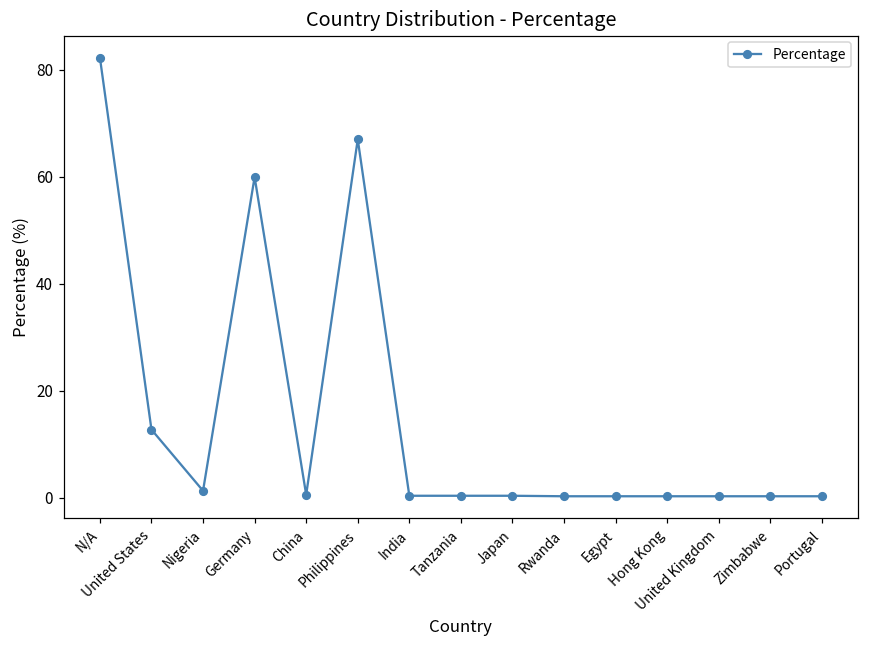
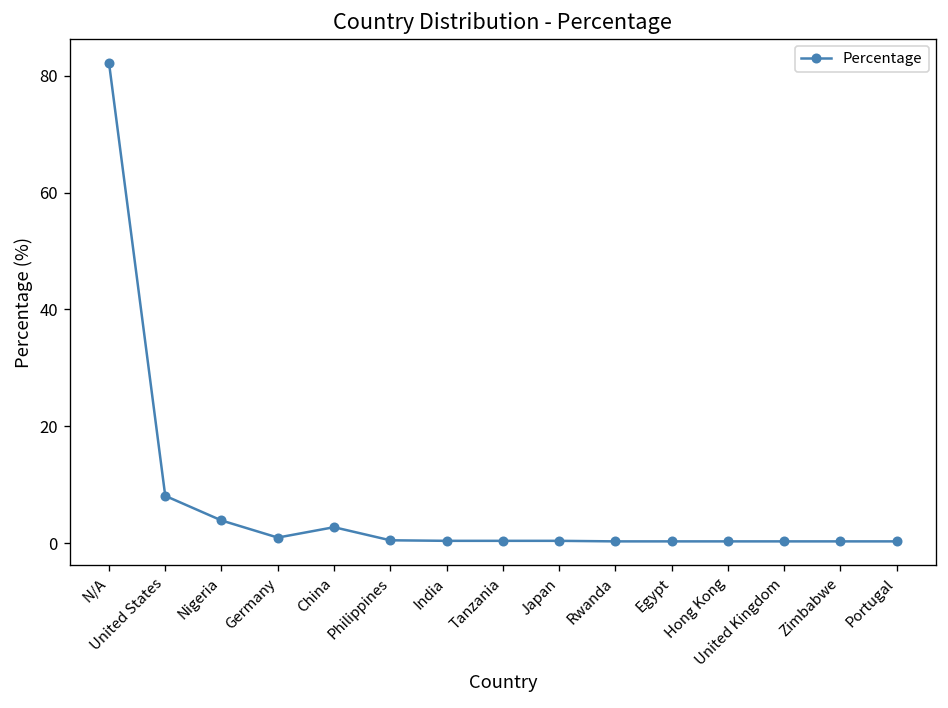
United States: 13 -> 8
Nigeria: 1 -> 4
Germany: 60 -> 1
China: 1 -> 3
Philippines: 67 -> 0
